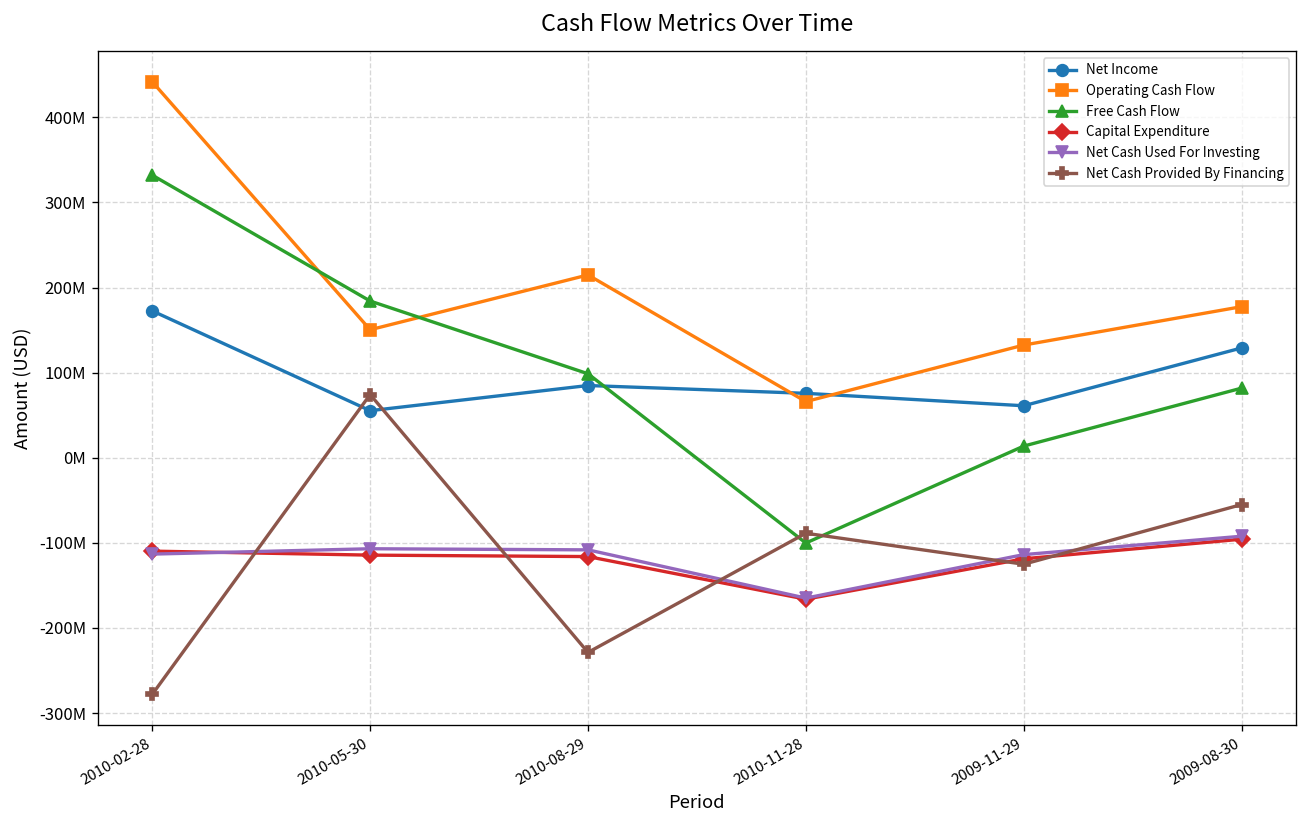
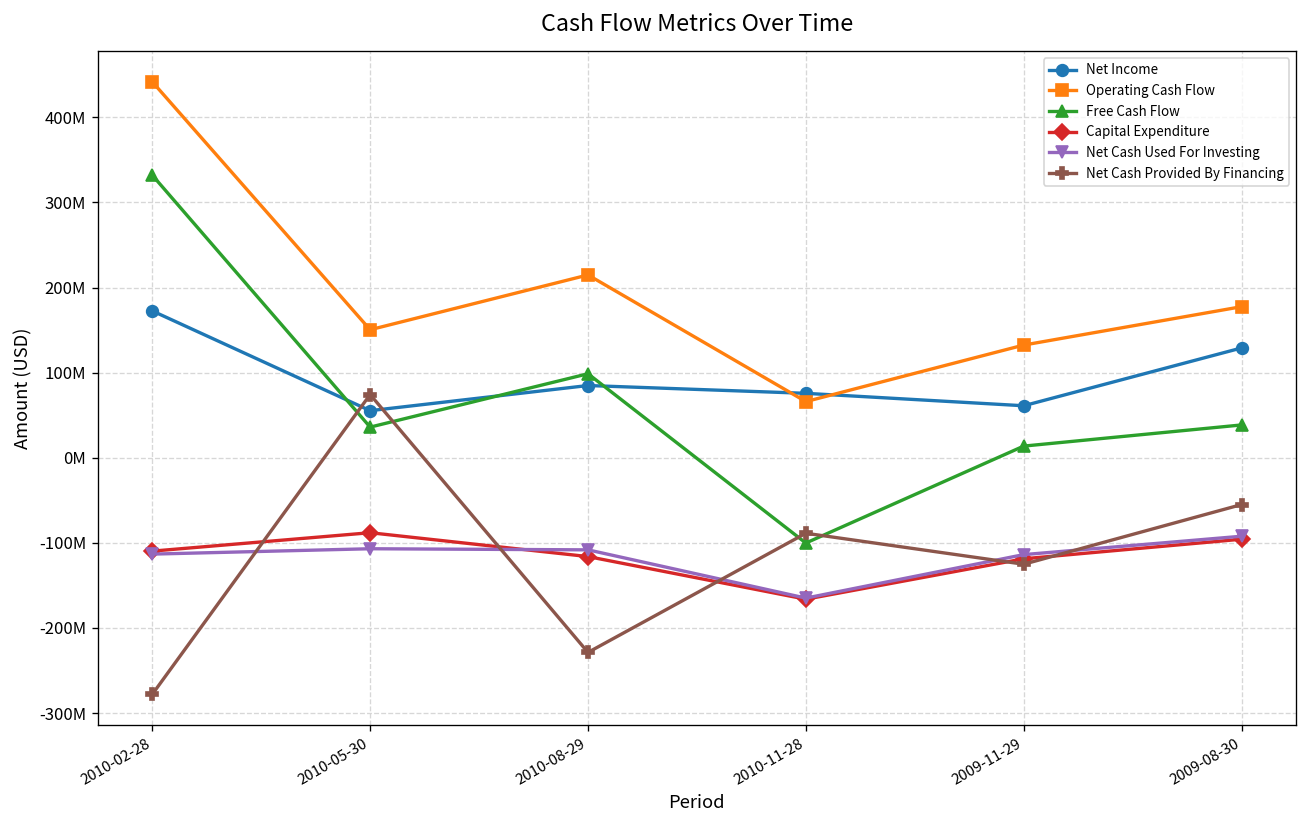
Free Cash Flow, 2010-05-30: 180000000 -> 40000000
Capital Expenditure, 2010-05-30: -110000000 -> -90000000
Free Cash Flow, 2009-08-30: 80000000 -> 40000000
